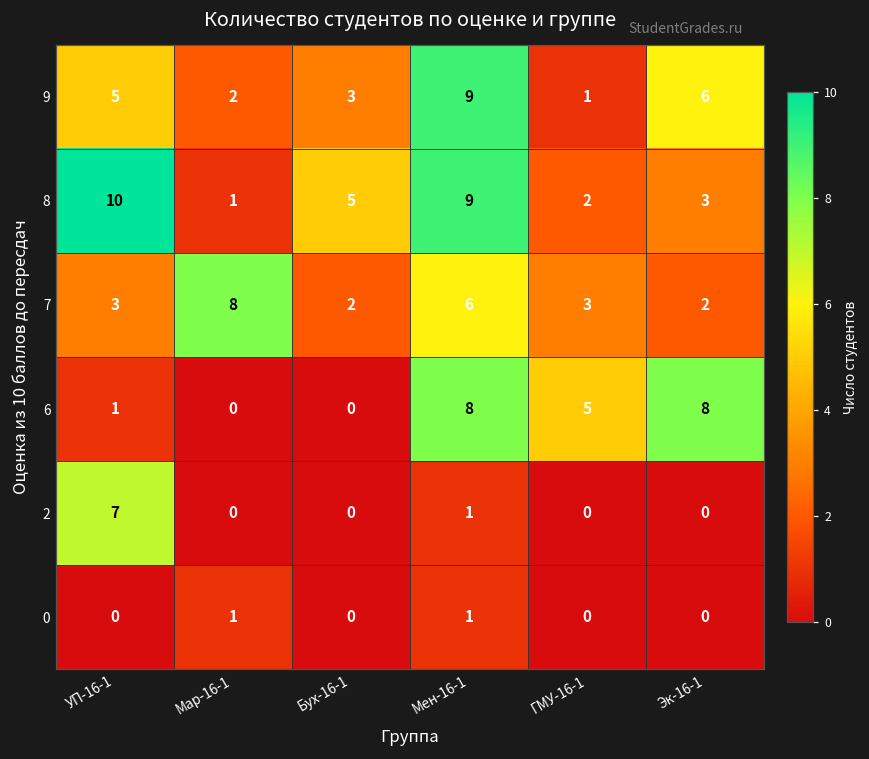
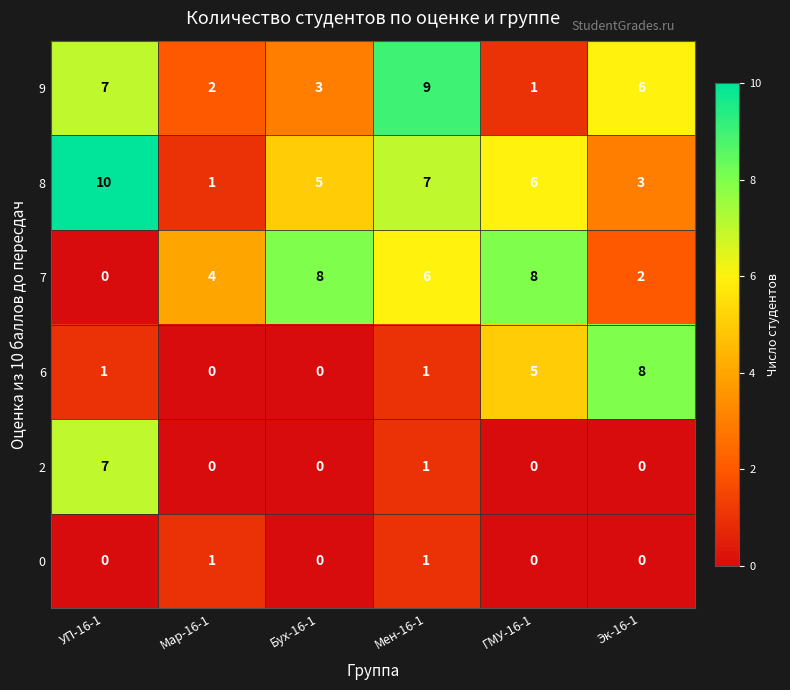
9, УП-16-1: 5 -> 7
8, Мен-16-1: 9 -> 7
8, ГМУ-16-1: 2 -> 6
7, УП-16-1: 3 -> 0
7, Мар-16-1: 8 -> 4
7, Бух-16-1: 2 -> 8
7, ГМУ-16-1: 3 -> 8
6, Мен-16-1: 8 -> 1
